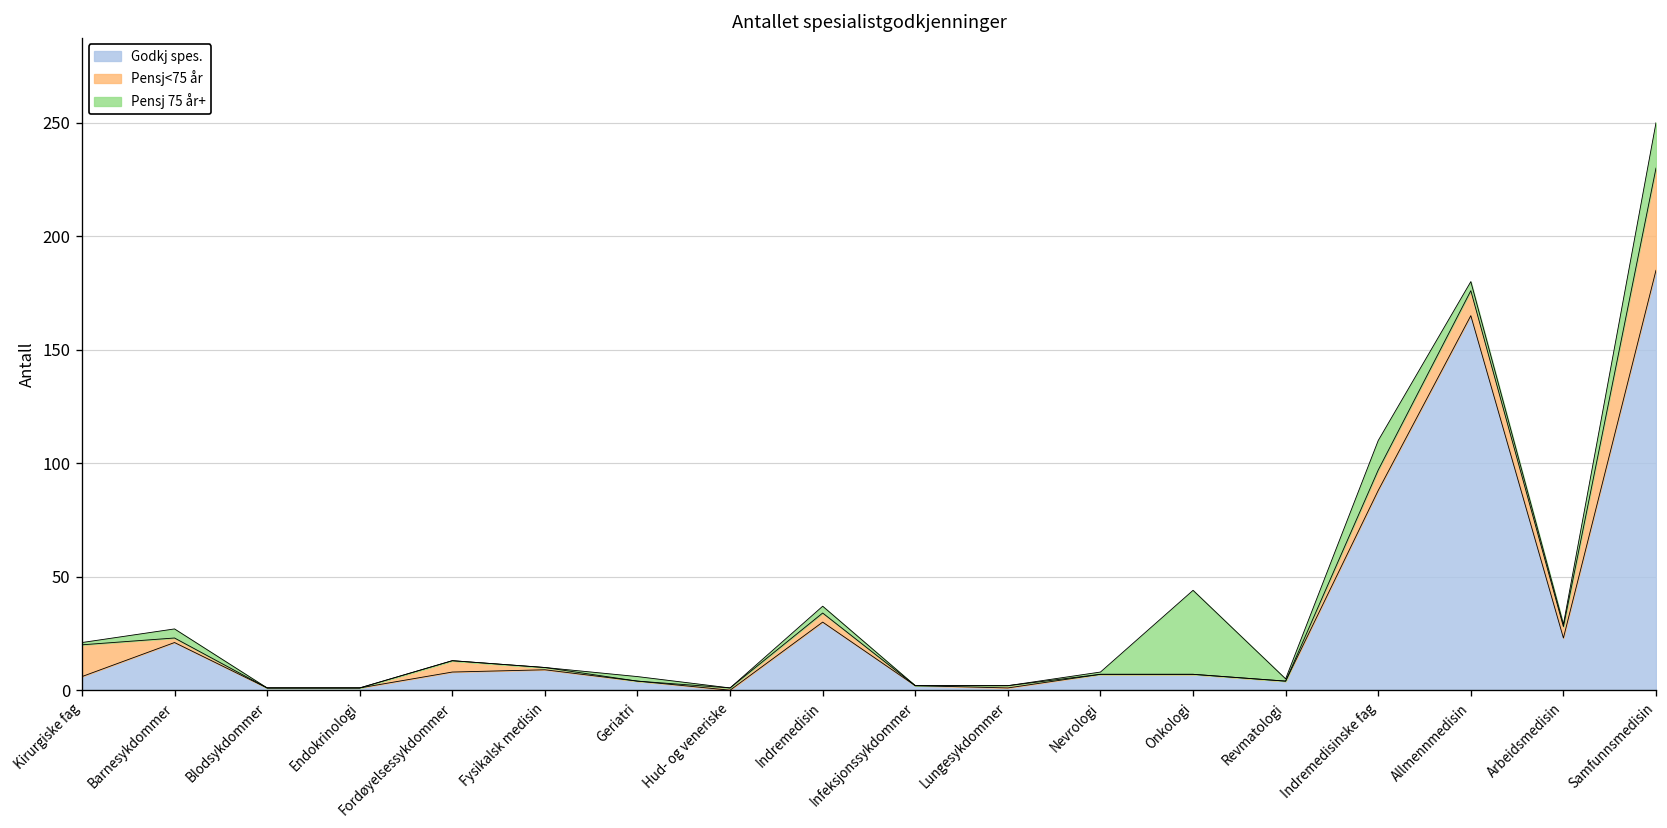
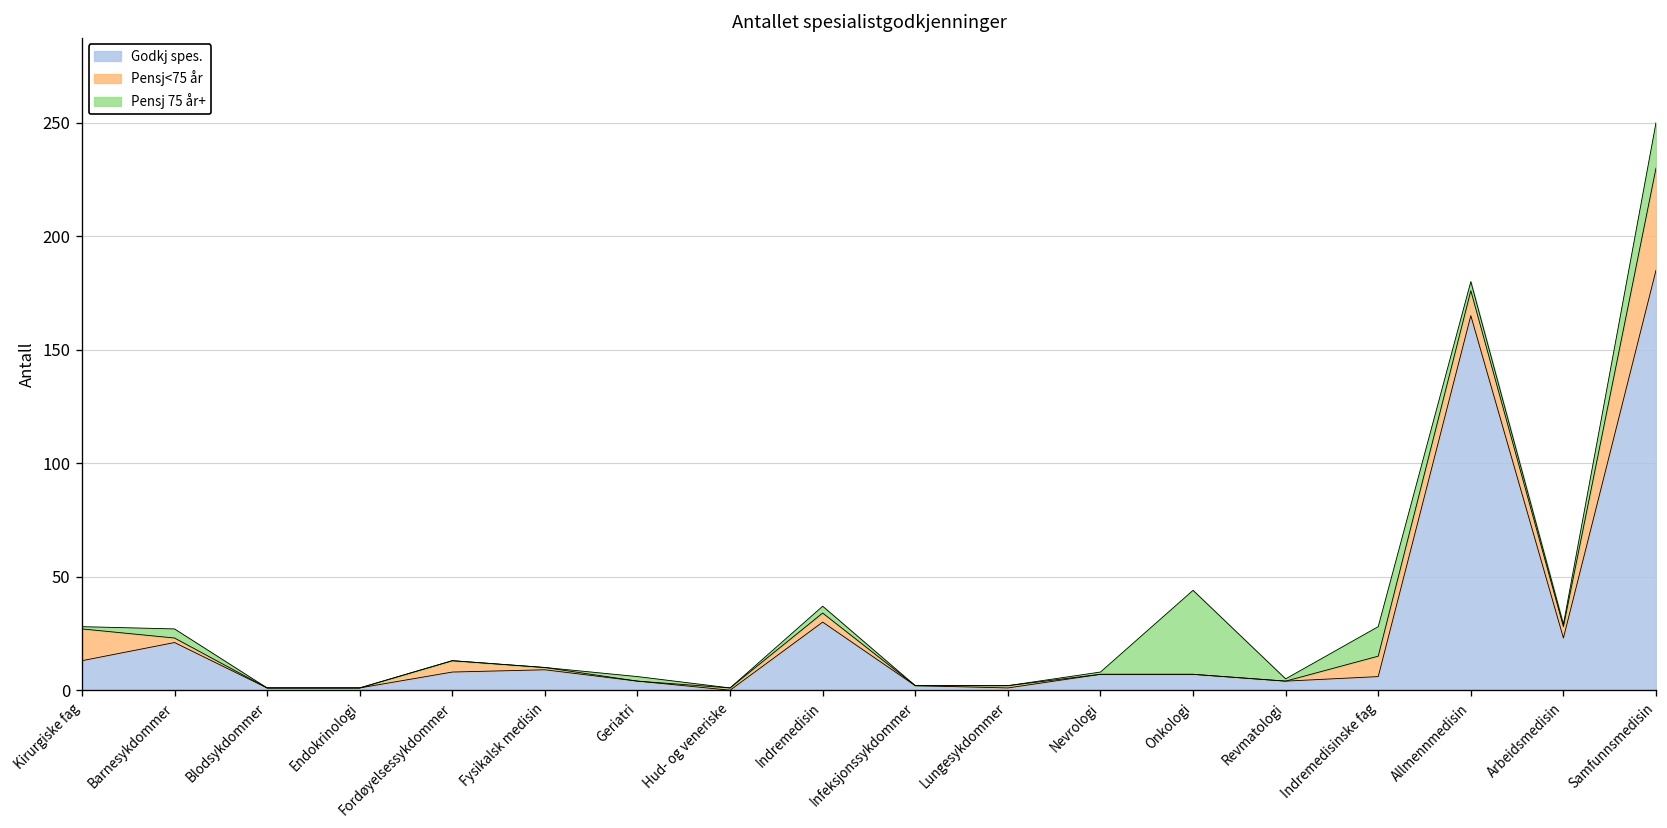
Godkj spes., Kirurgiske fag: 6 -> 13
Godkj spes., Indremedisinske fag: 88 -> 6
